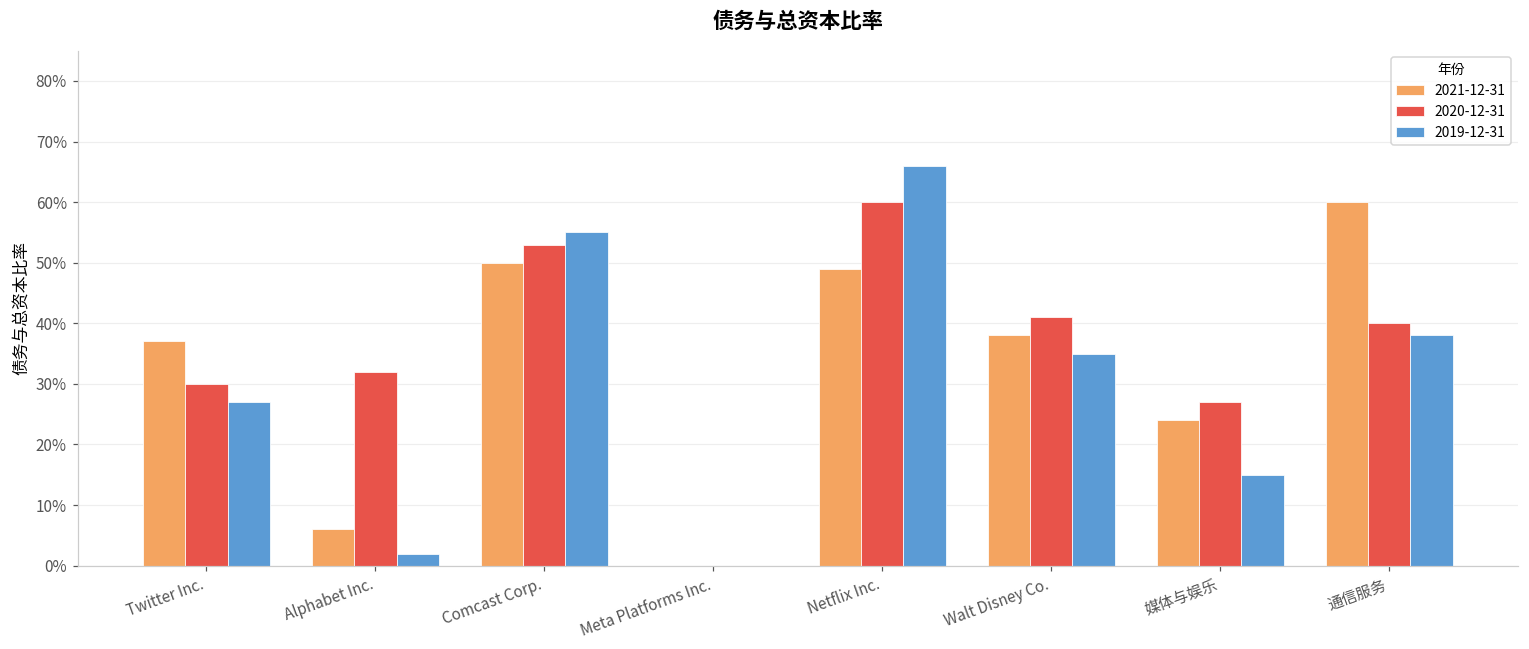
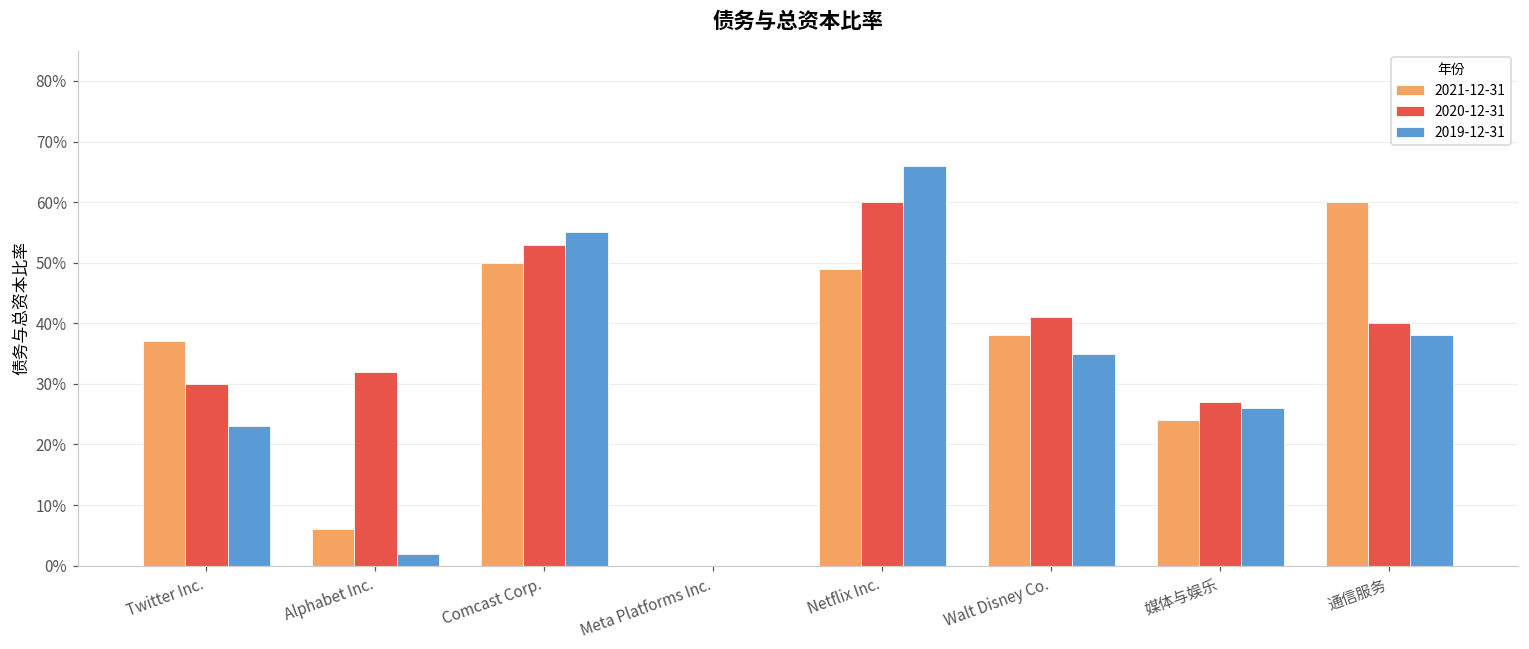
2019-12-31, Twitter Inc.: 27% -> 23%
2019-12-31, 媒体与娱乐: 15% -> 26%
